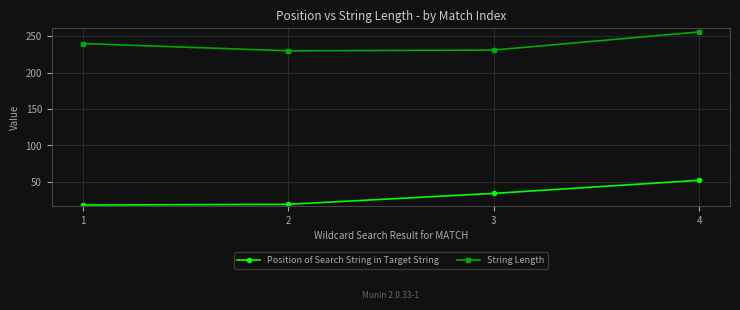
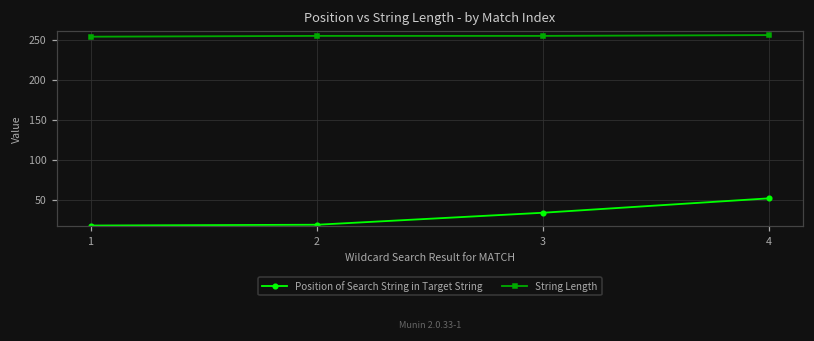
String Length, 1: 240 -> 250
String Length, 2: 230 -> 260
String Length, 3: 230 -> 260
